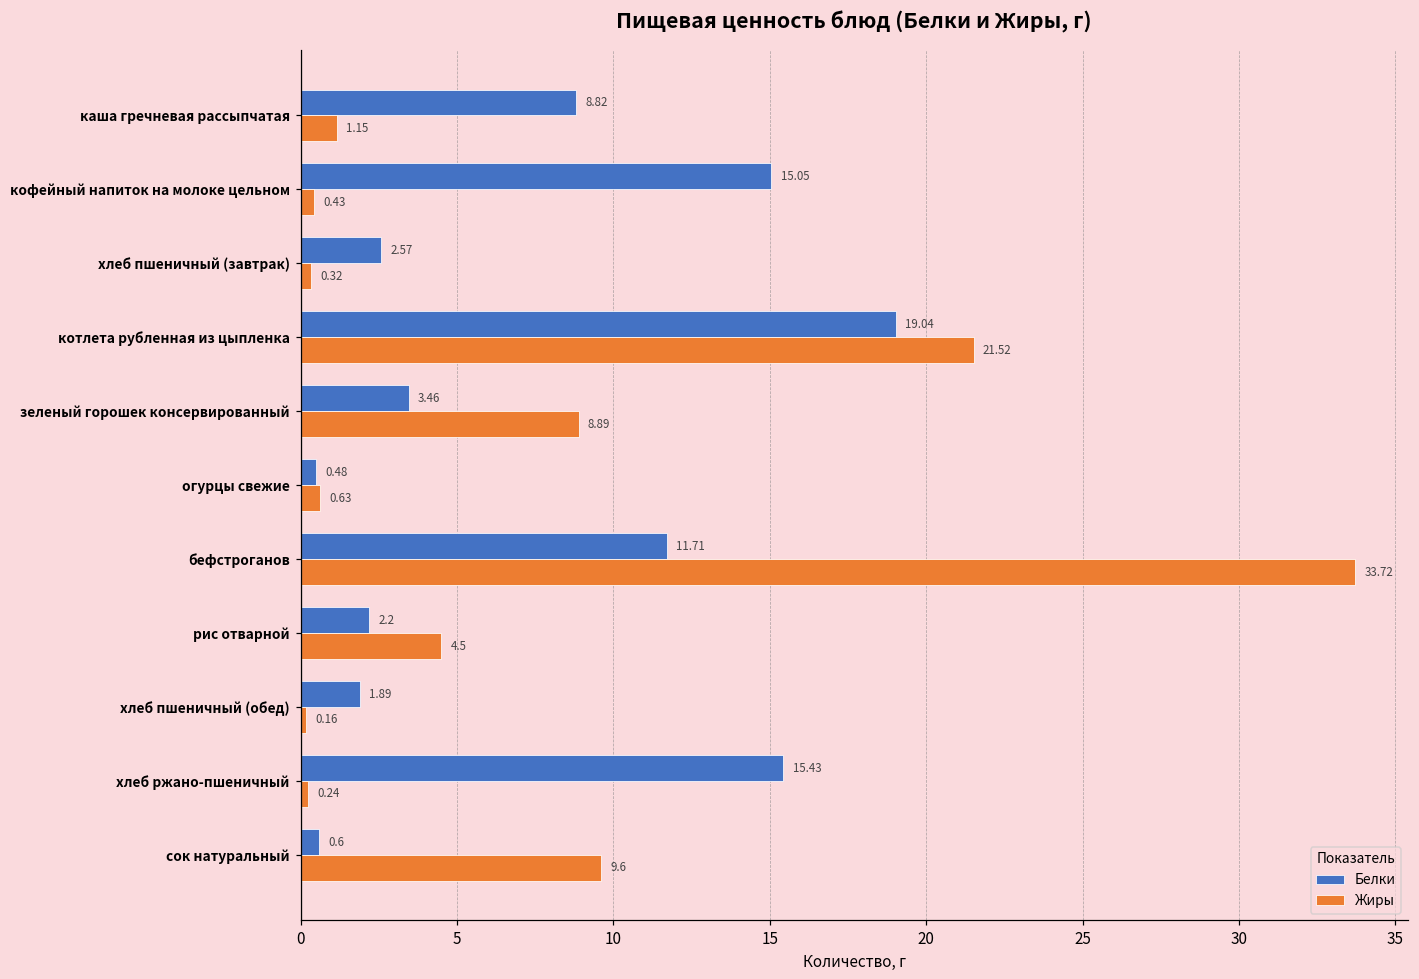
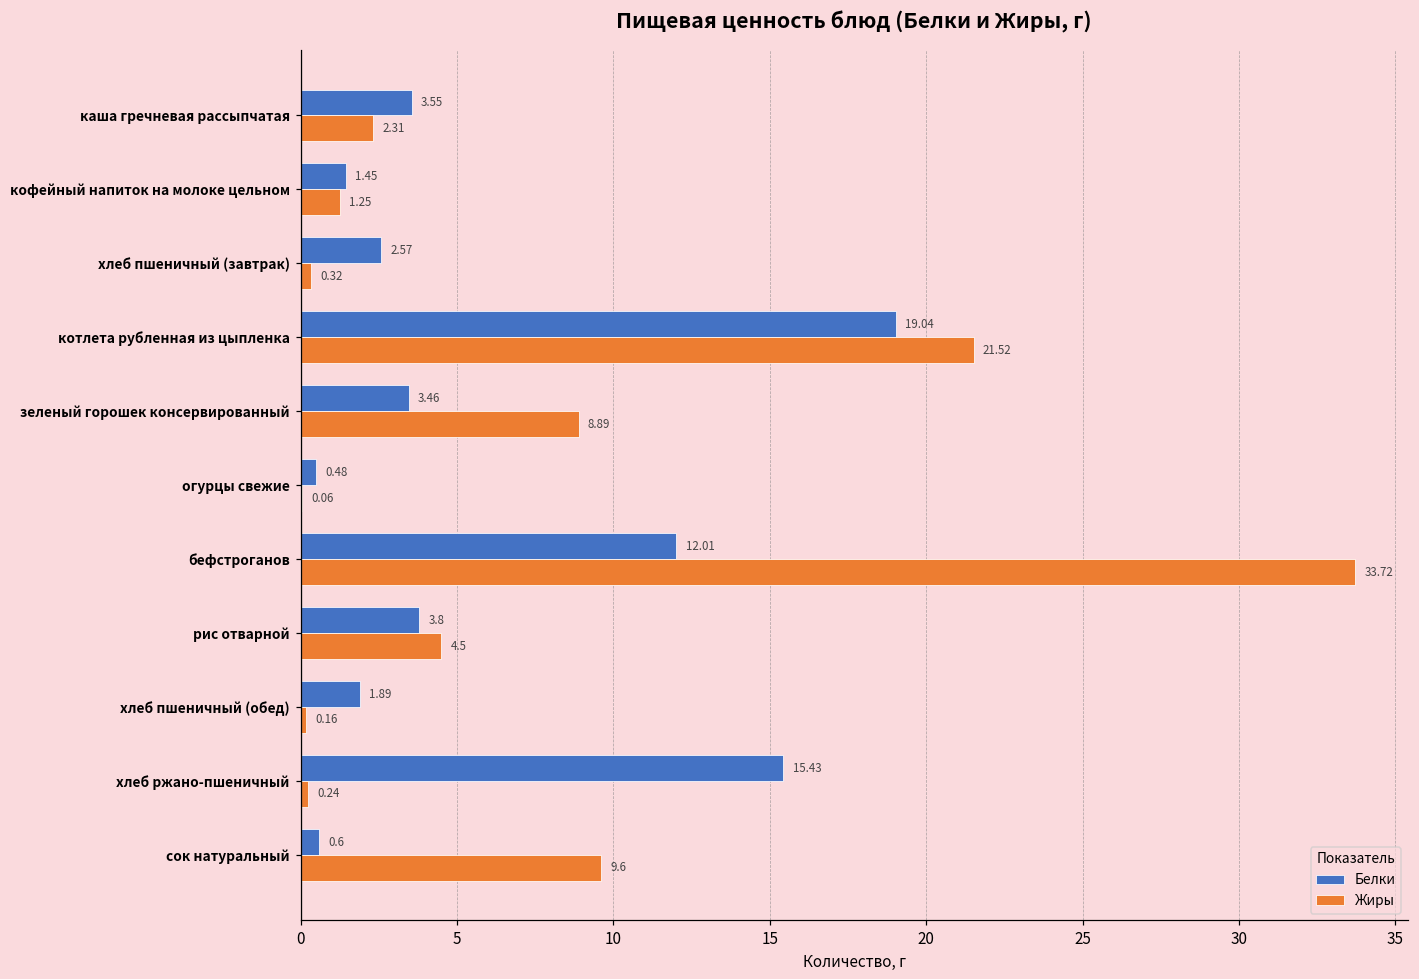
Белки, каша гречневая рассыпчатая: 8.82 -> 3.55
Жиры, каша гречневая рассыпчатая: 1.15 -> 2.31
Белки, кофейный напиток на молоке цельном: 15.05 -> 1.45
Жиры, кофейный напиток на молоке цельном: 0.43 -> 1.25
Жиры, огурцы свежие: 0.63 -> 0.06
Белки, бефстроганов: 11.71 -> 12.01
Белки, рис отварной: 2.2 -> 3.8
